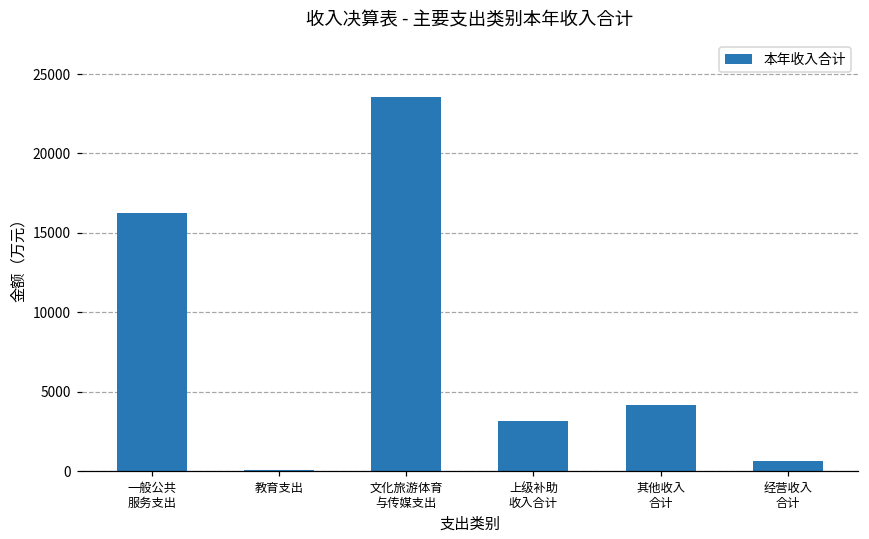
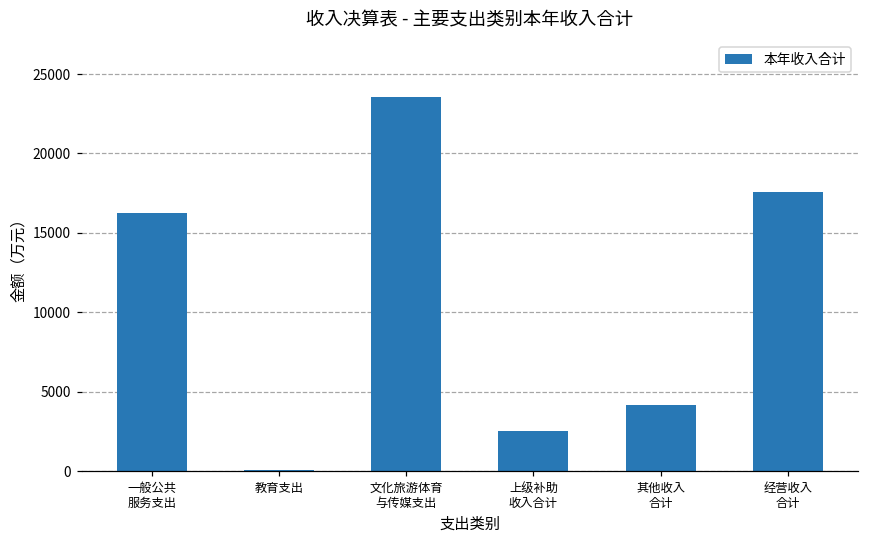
上级补助 收入合计: 3100 -> 2500
经营收入 合计: 600 -> 17600
